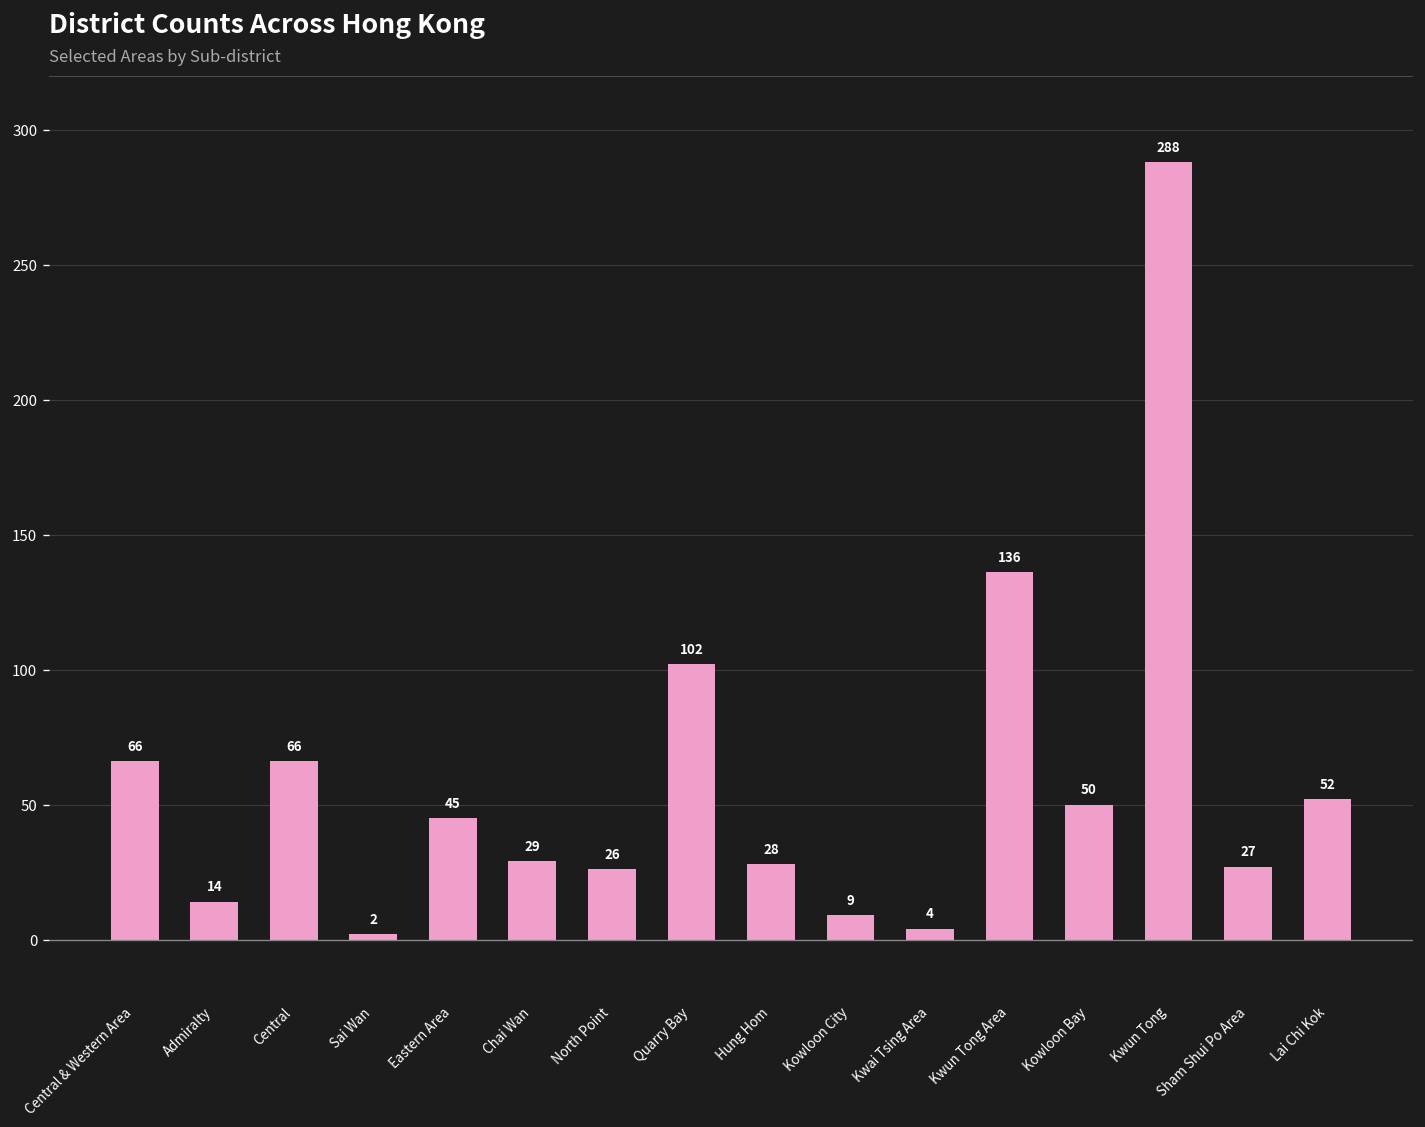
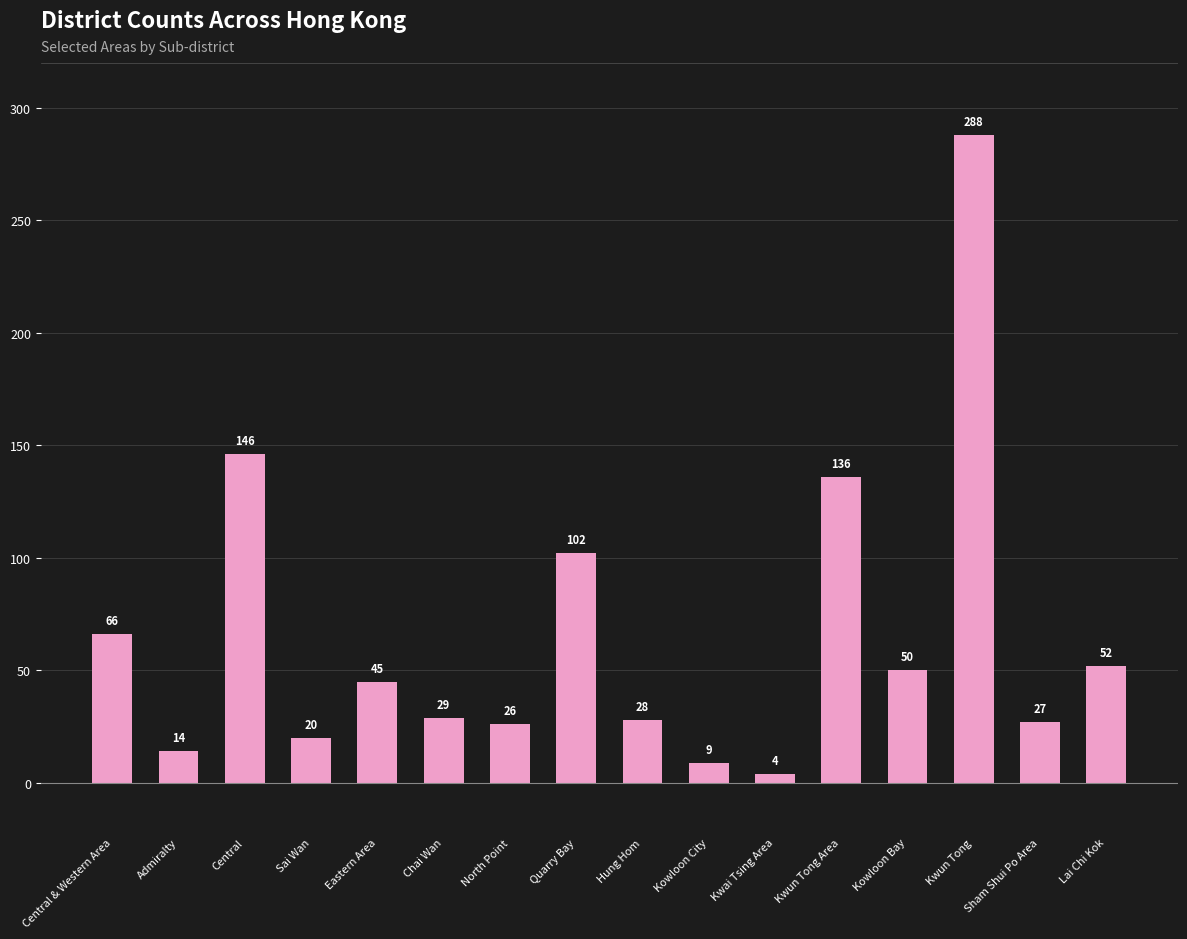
Central: 66 -> 146
Sai Wan: 2 -> 20
